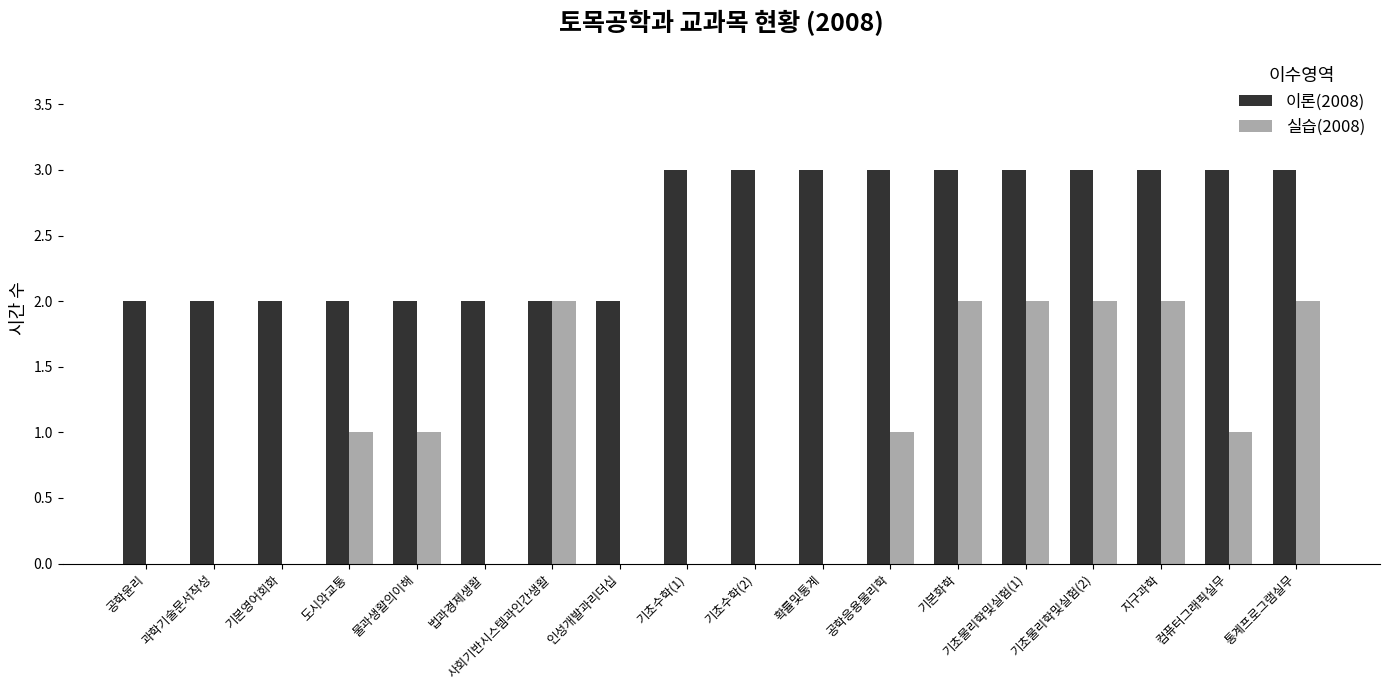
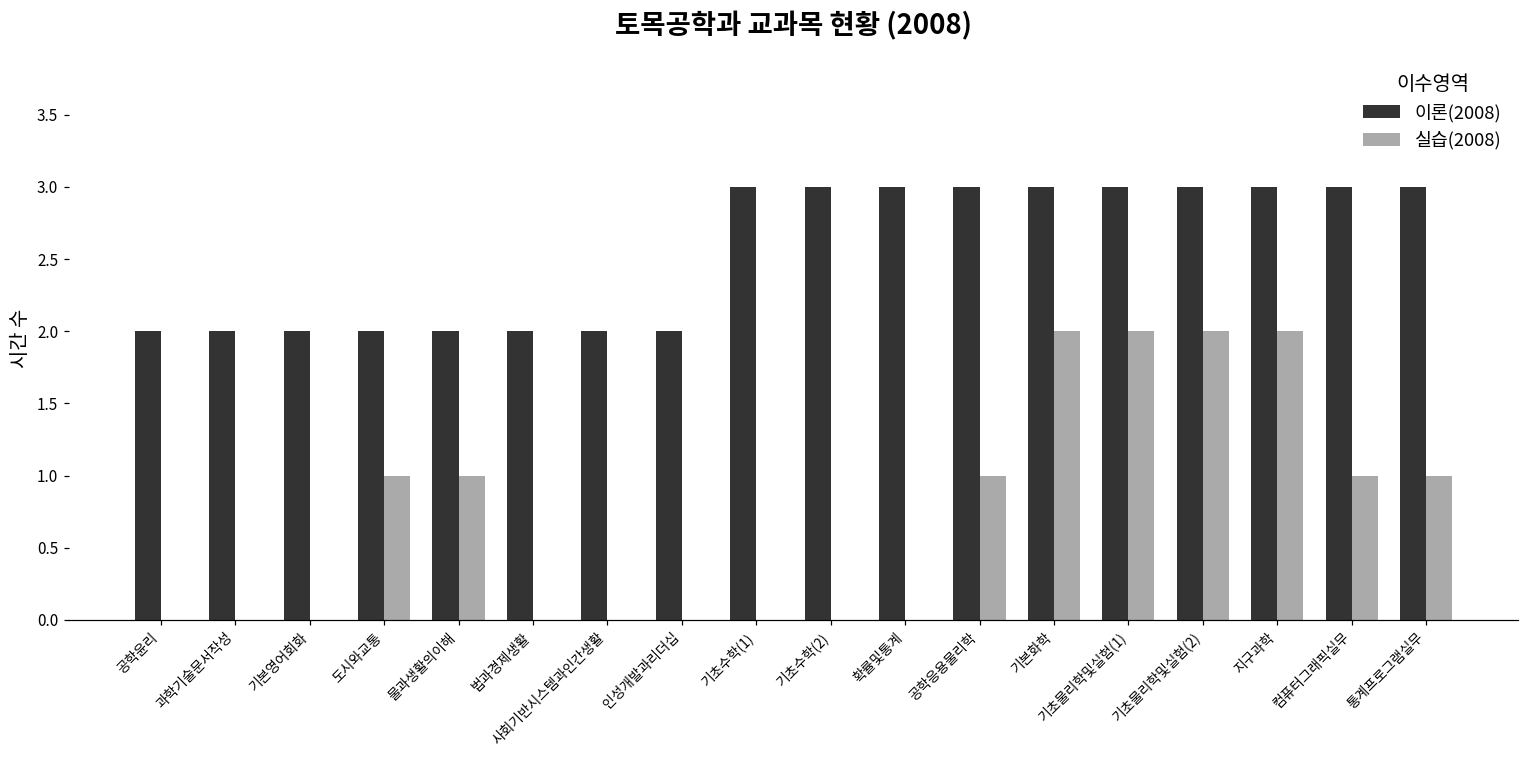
실습(2008), 사회기반시스템과인간생활: 2 -> 0
실습(2008), 통계프로그램실무: 2 -> 1
